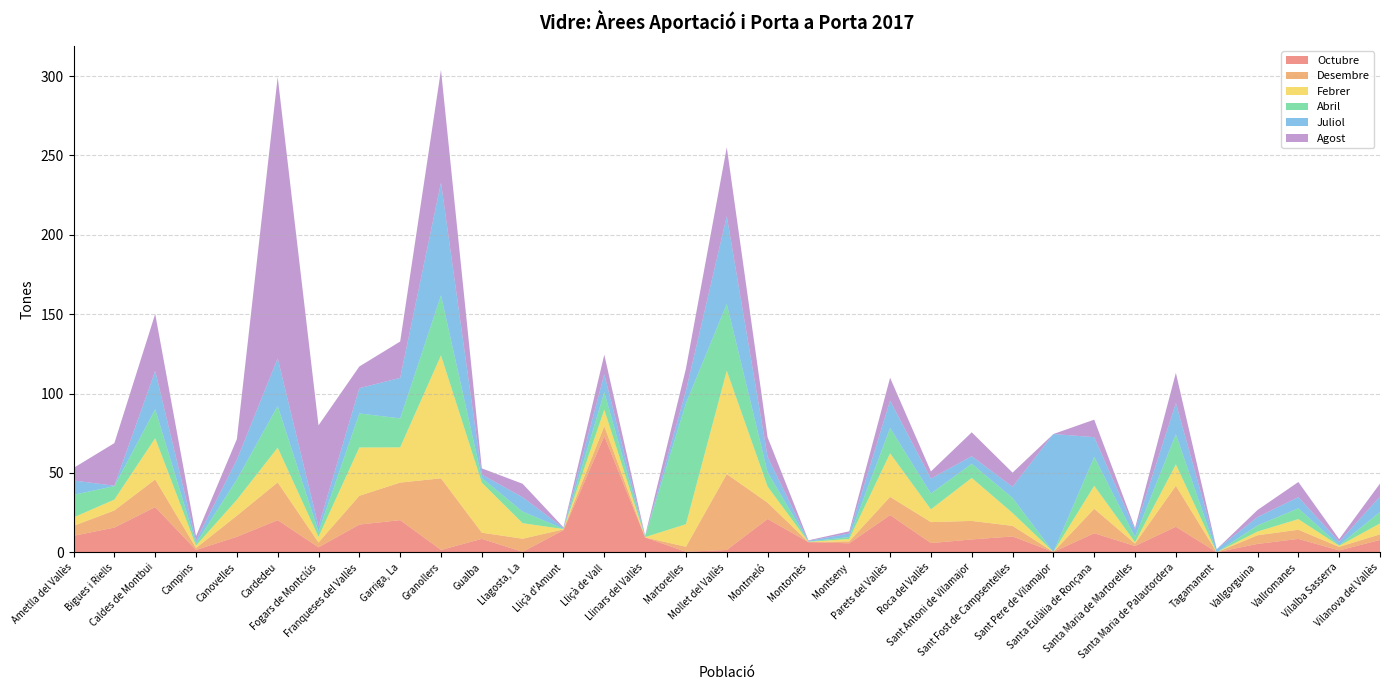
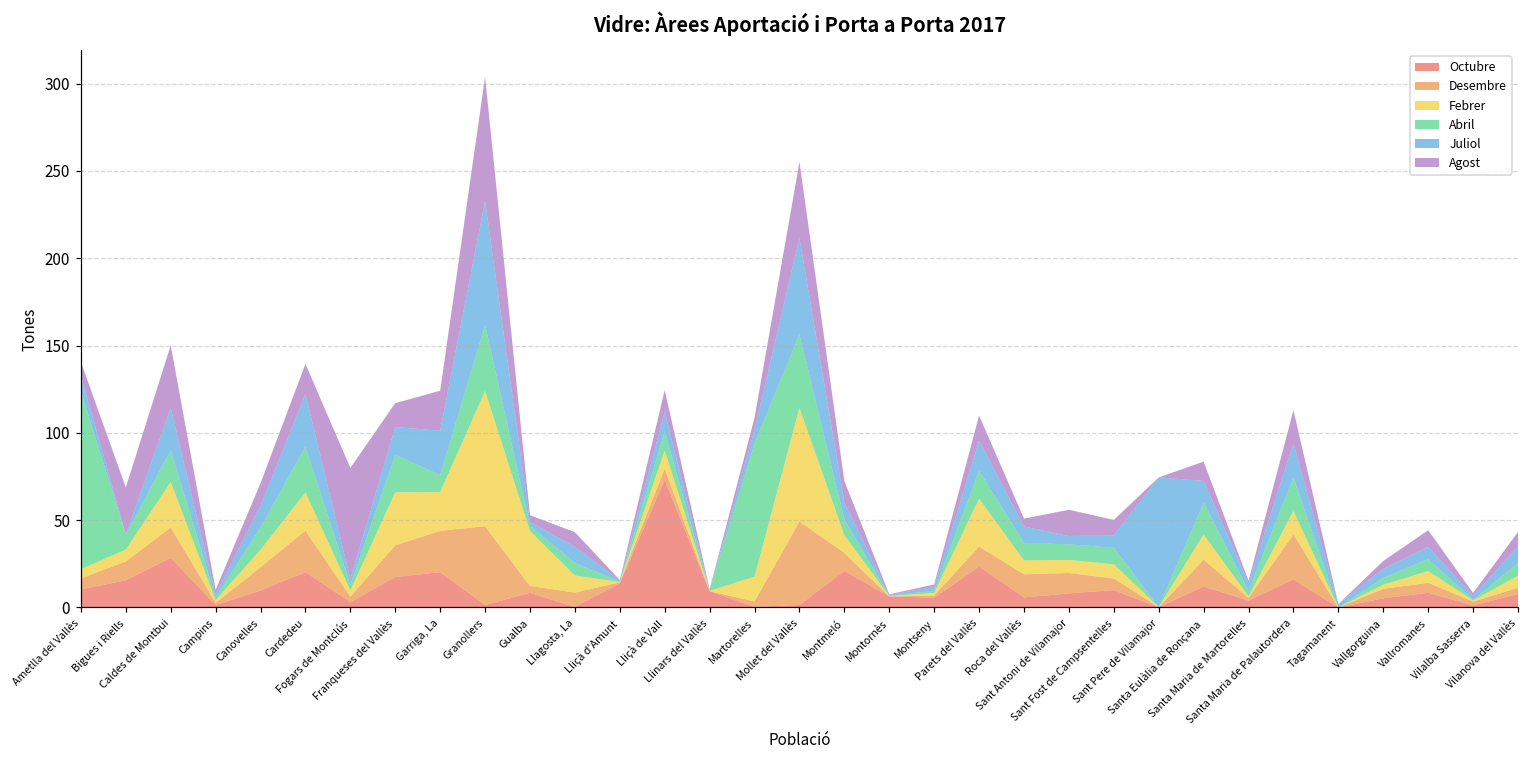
Abril, Ametlla del Vallès: 14 -> 102
Agost, Cardedeu: 177 -> 17
Abril, Garriga, La: 18 -> 10
Agost, Martorelles: 14 -> 7
Febrer, Sant Antoni de Vilamajor: 27 -> 7
